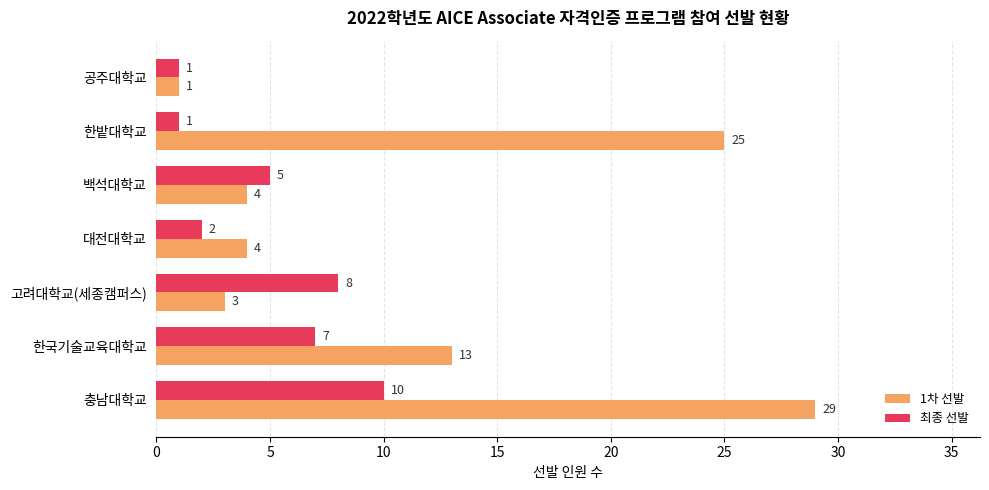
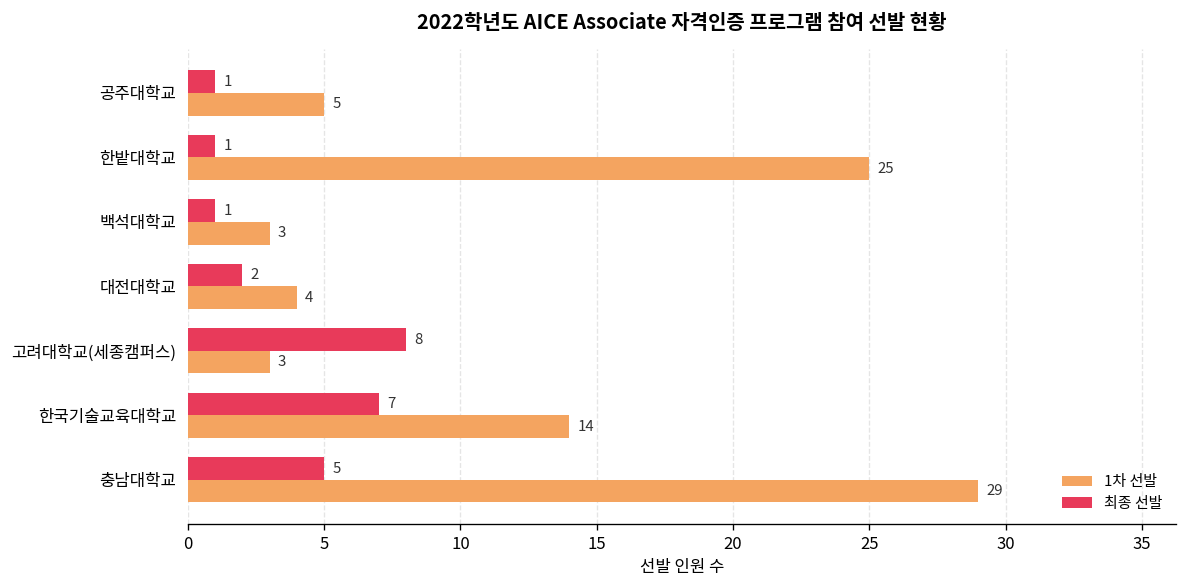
1차 선발, 공주대학교: 1 -> 5
최종 선발, 백석대학교: 5 -> 1
1차 선발, 백석대학교: 4 -> 3
1차 선발, 한국기술교육대학교: 13 -> 14
최종 선발, 충남대학교: 10 -> 5
